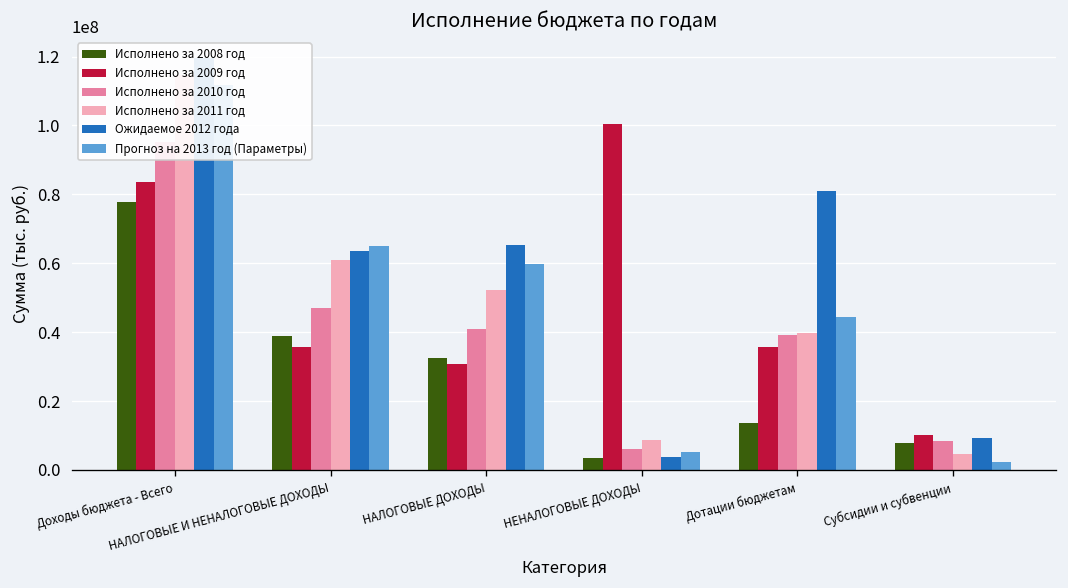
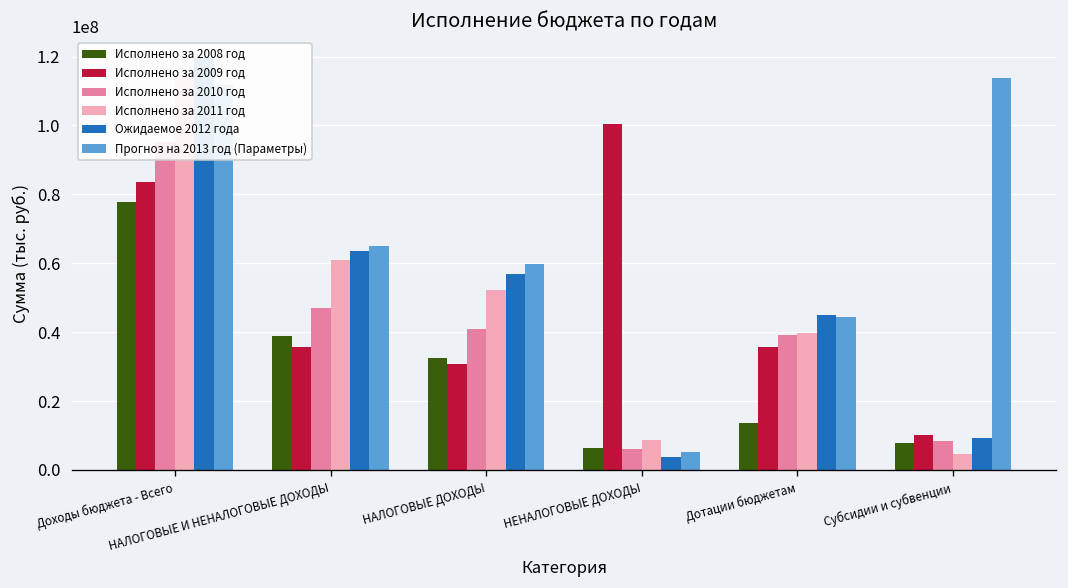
Ожидаемое 2012 года, НАЛОГОВЫЕ ДОХОДЫ: 65000000 -> 57000000
Исполнено за 2008 год, НЕНАЛОГОВЫЕ ДОХОДЫ: 3000000 -> 6000000
Ожидаемое 2012 года, Дотации бюджетам: 81000000 -> 45000000
Прогноз на 2013 год (Параметры), Субсидии и субвенции: 2000000 -> 114000000
